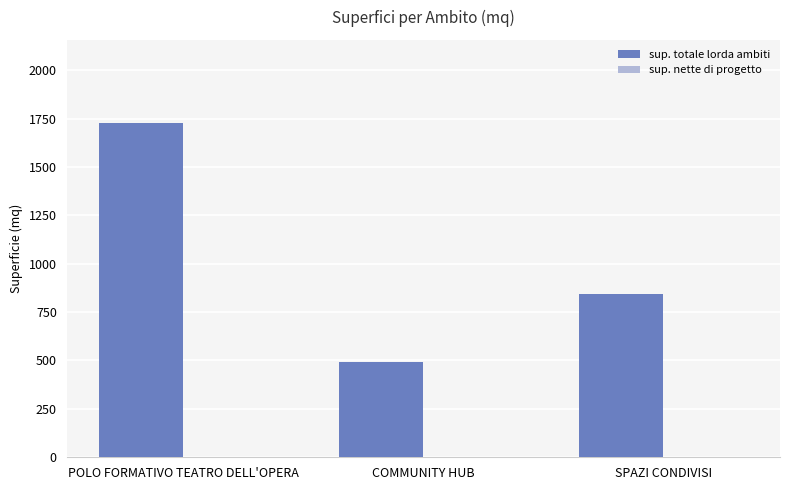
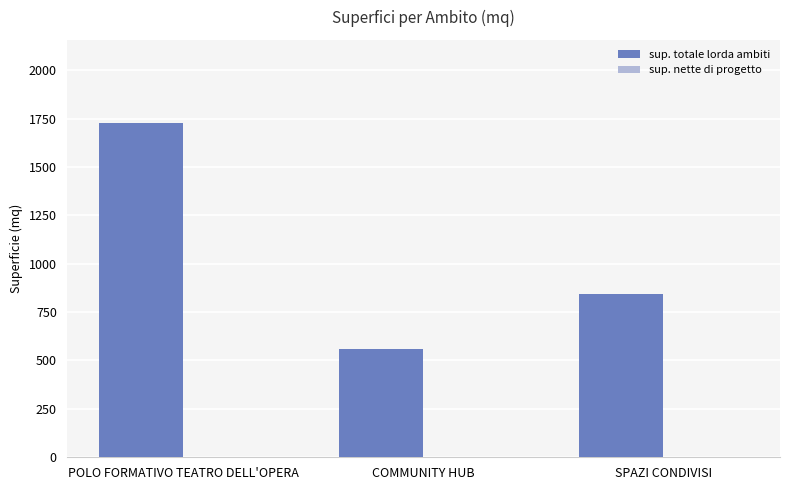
sup. totale lorda ambiti, COMMUNITY HUB: 490 -> 560
